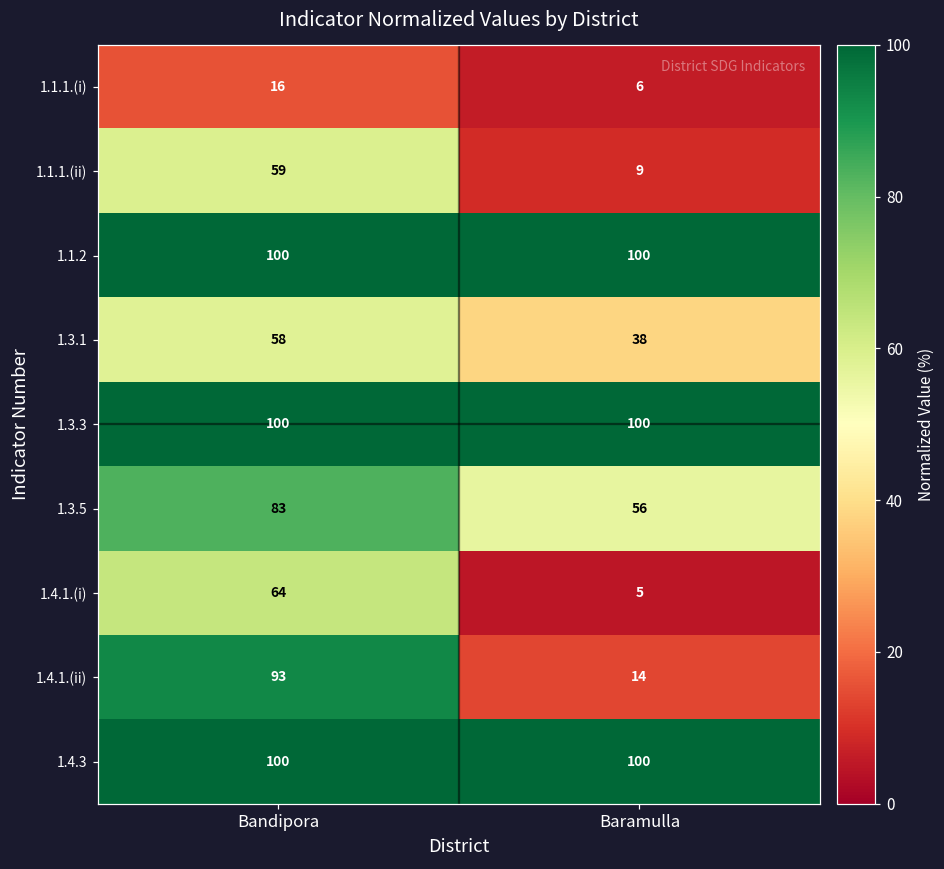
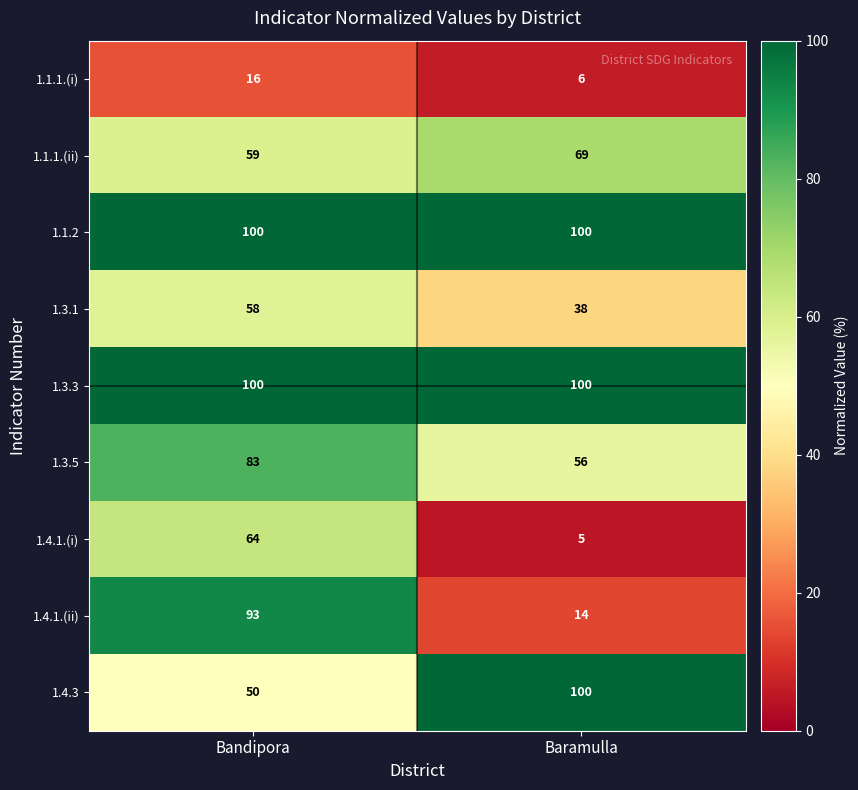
1.1.1.(ii), Baramulla: 9 -> 69
1.4.3, Bandipora: 100 -> 50
